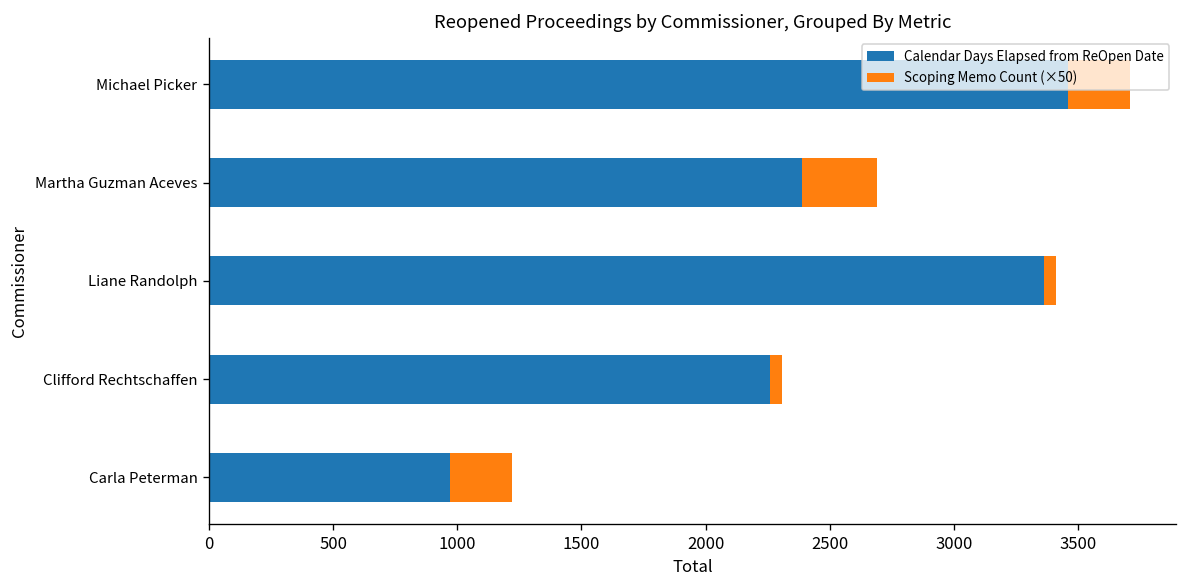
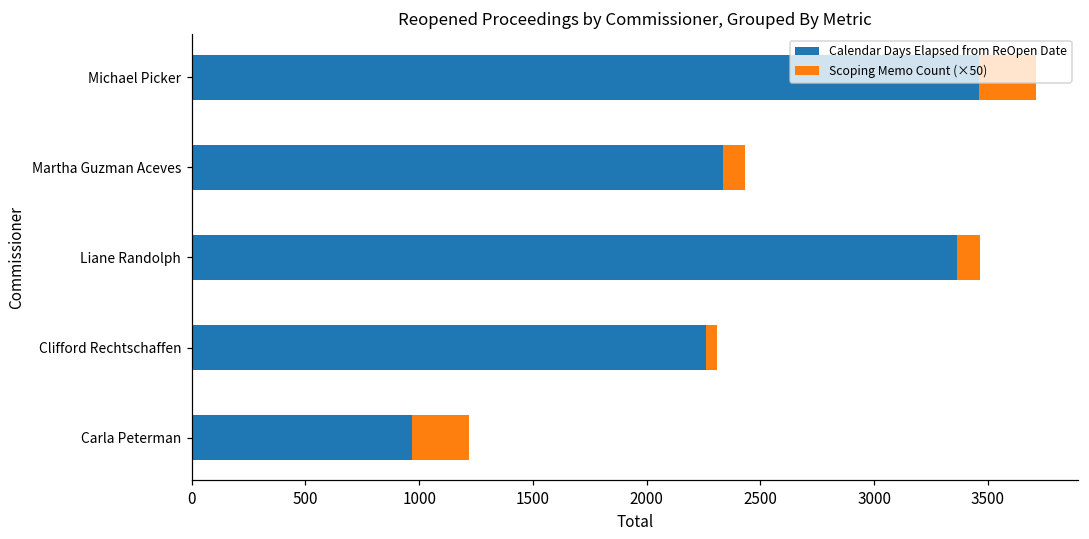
Calendar Days Elapsed from ReOpen Date, Martha Guzman Aceves: 2390 -> 2330
Scoping Memo Count (×50), Martha Guzman Aceves: 300 -> 100
Scoping Memo Count (×50), Liane Randolph: 50 -> 100
